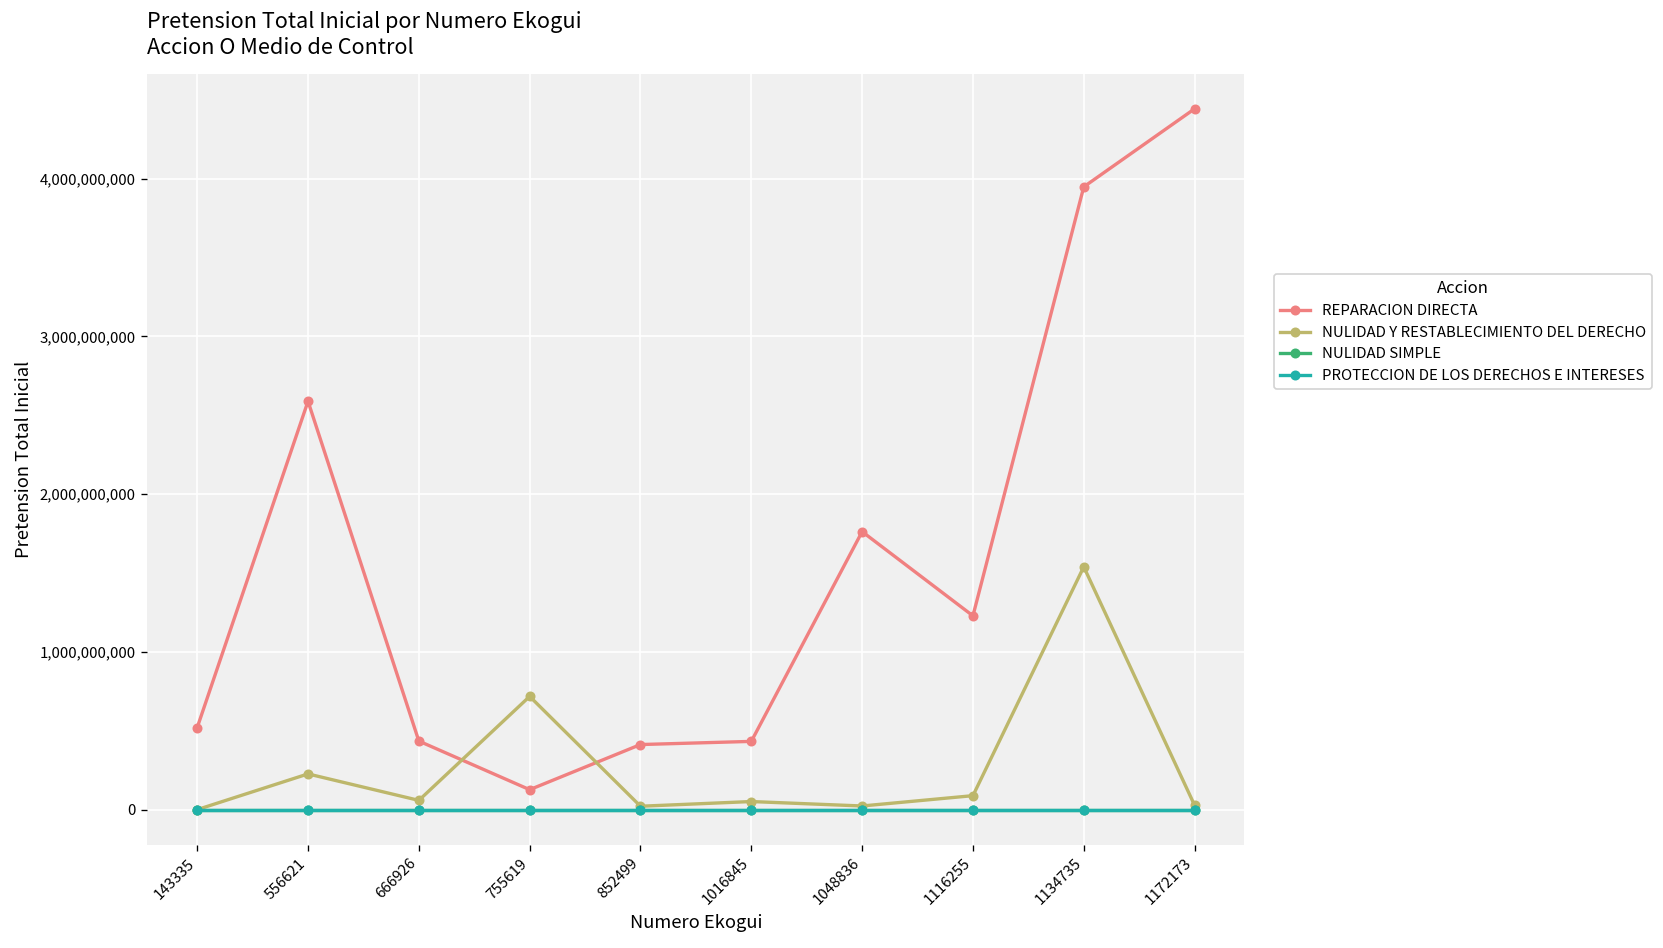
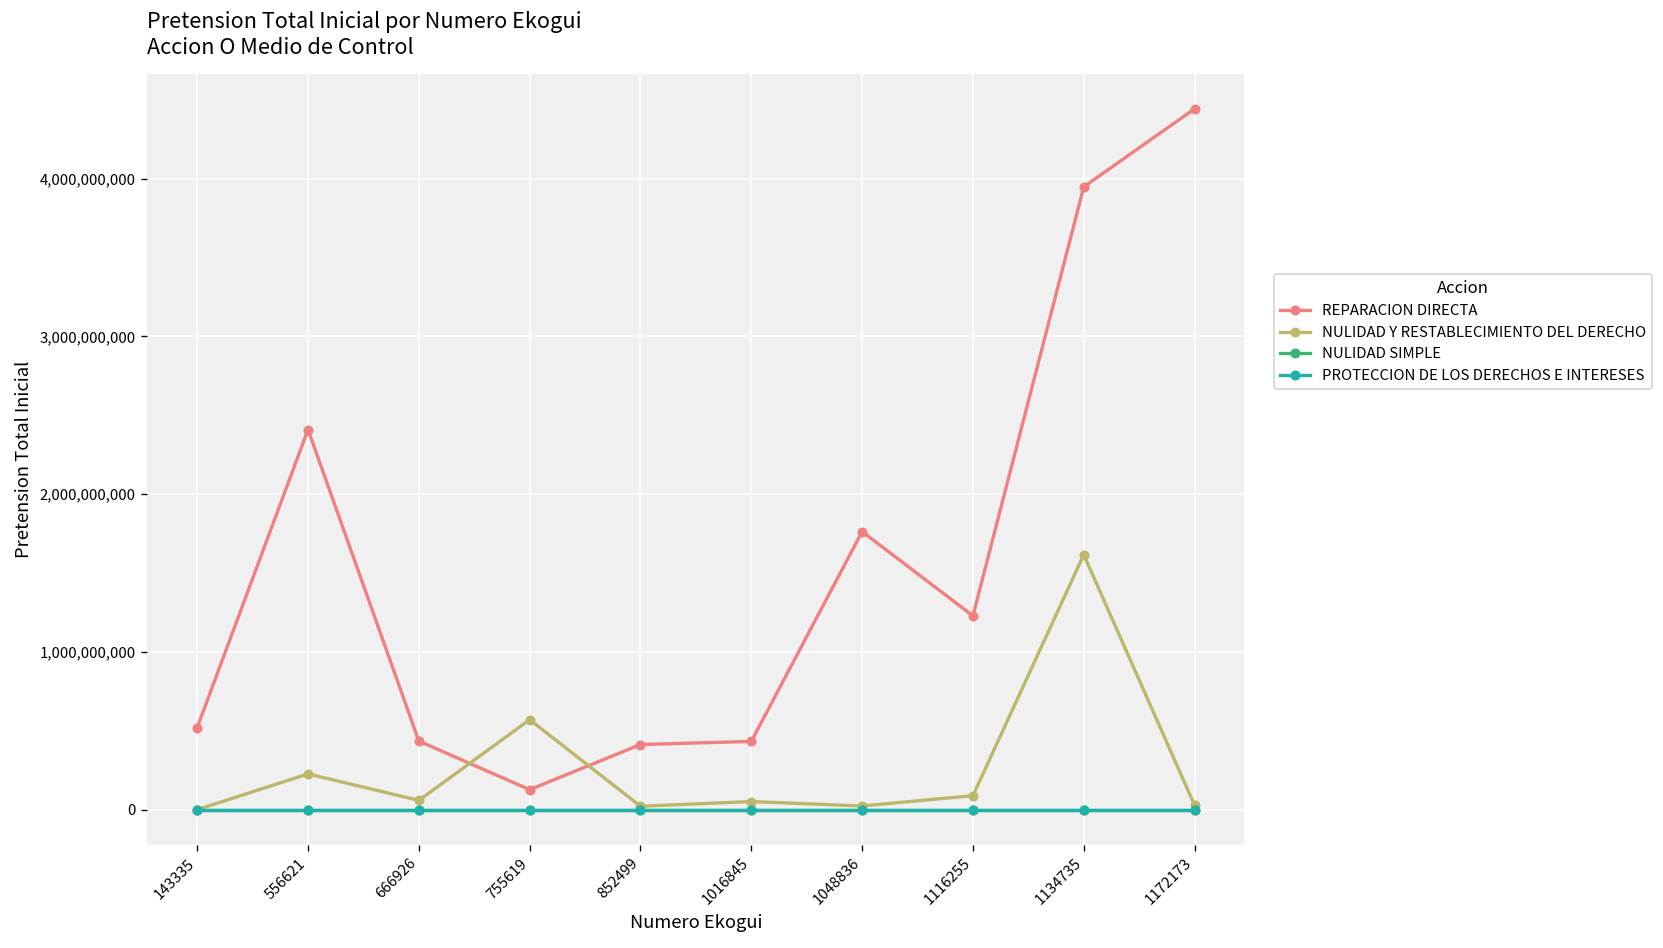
REPARACION DIRECTA, 556621: 2,590,000,000 -> 2,410,000,000
NULIDAD Y RESTABLECIMIENTO DEL DERECHO, 755619: 720,000,000 -> 570,000,000
NULIDAD Y RESTABLECIMIENTO DEL DERECHO, 1134735: 1,540,000,000 -> 1,620,000,000
